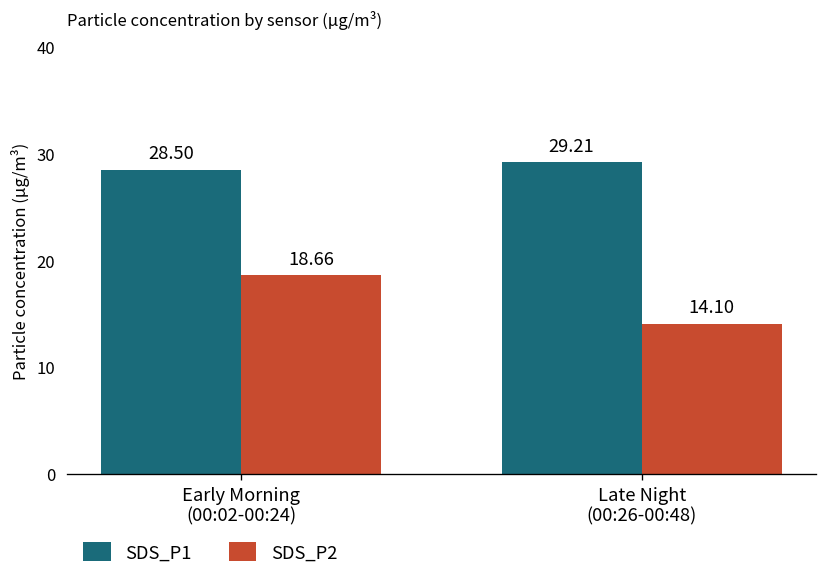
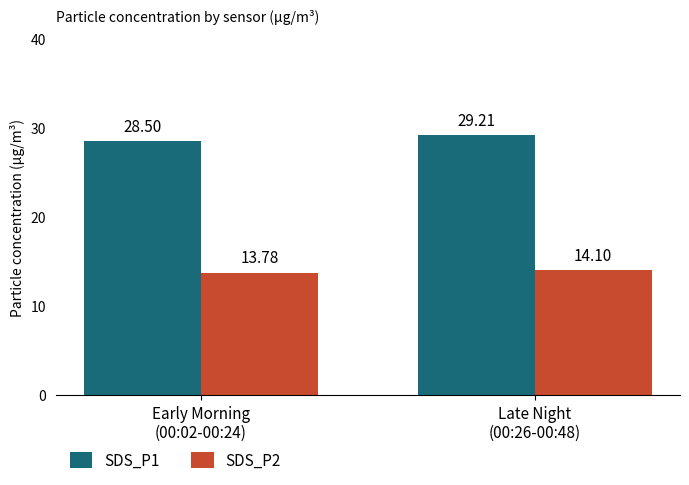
SDS_P2, Early Morning (00:02-00:24): 18.66 -> 13.78
